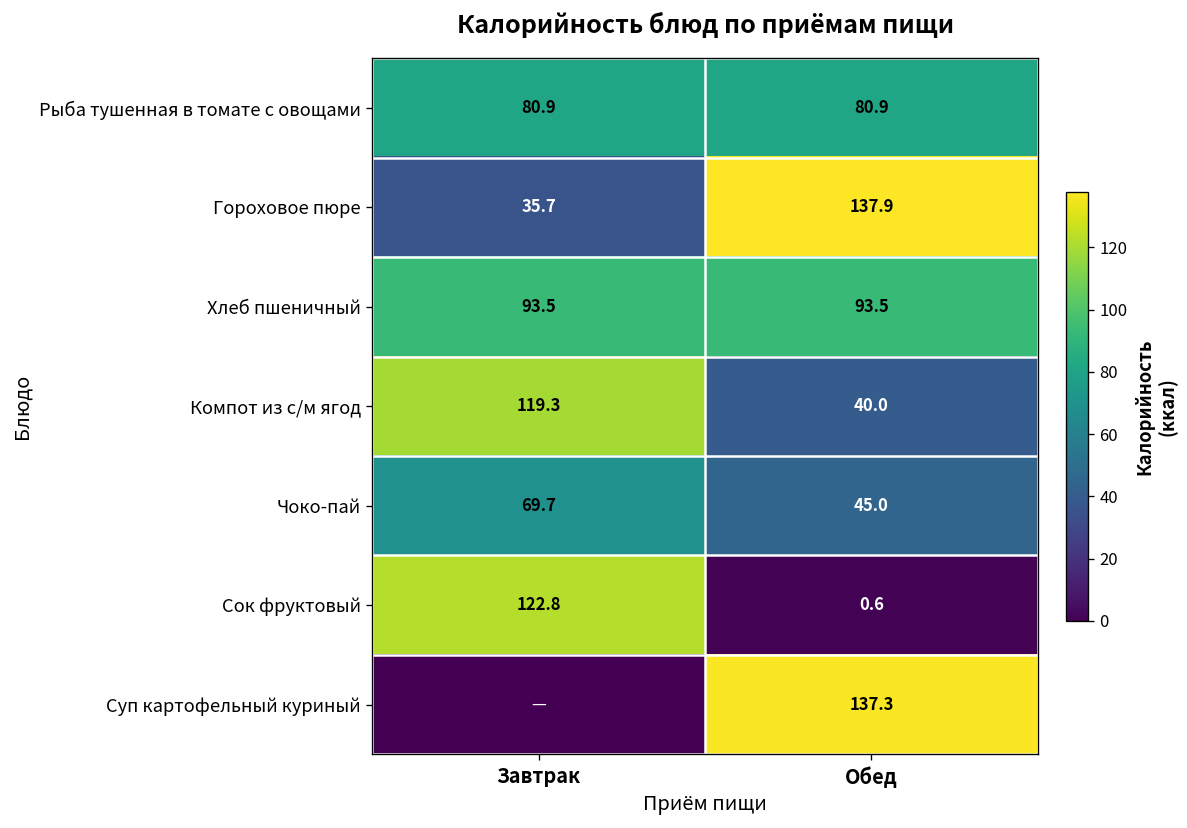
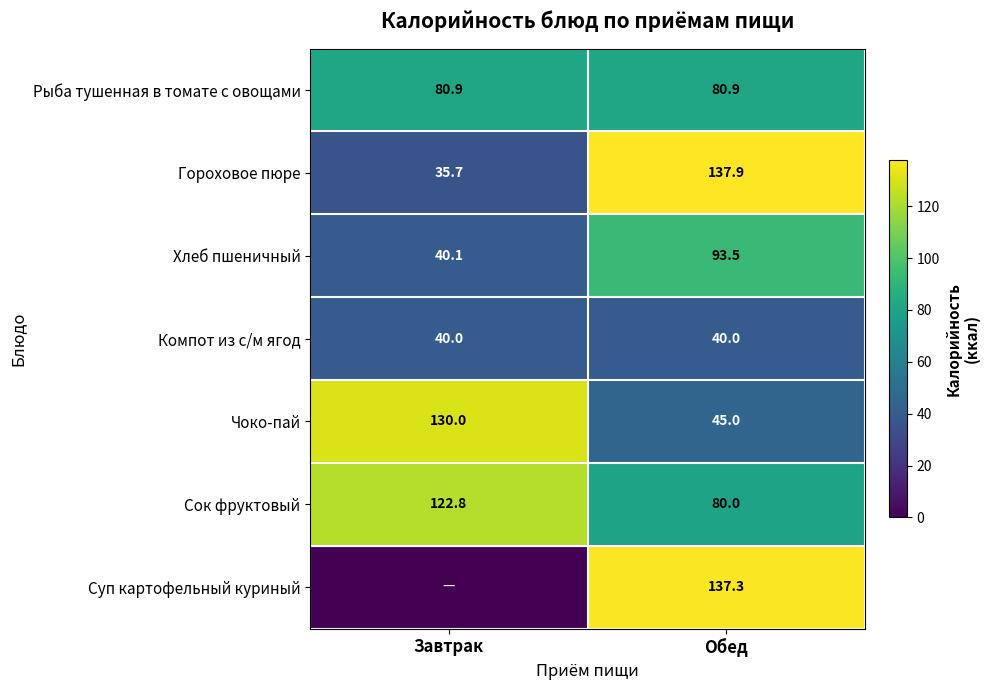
Хлеб пшеничный, Завтрак: 93.5 -> 40.1
Компот из с/м ягод, Завтрак: 119.3 -> 40.0
Чоко-пай, Завтрак: 69.7 -> 130.0
Сок фруктовый, Обед: 0.6 -> 80.0
